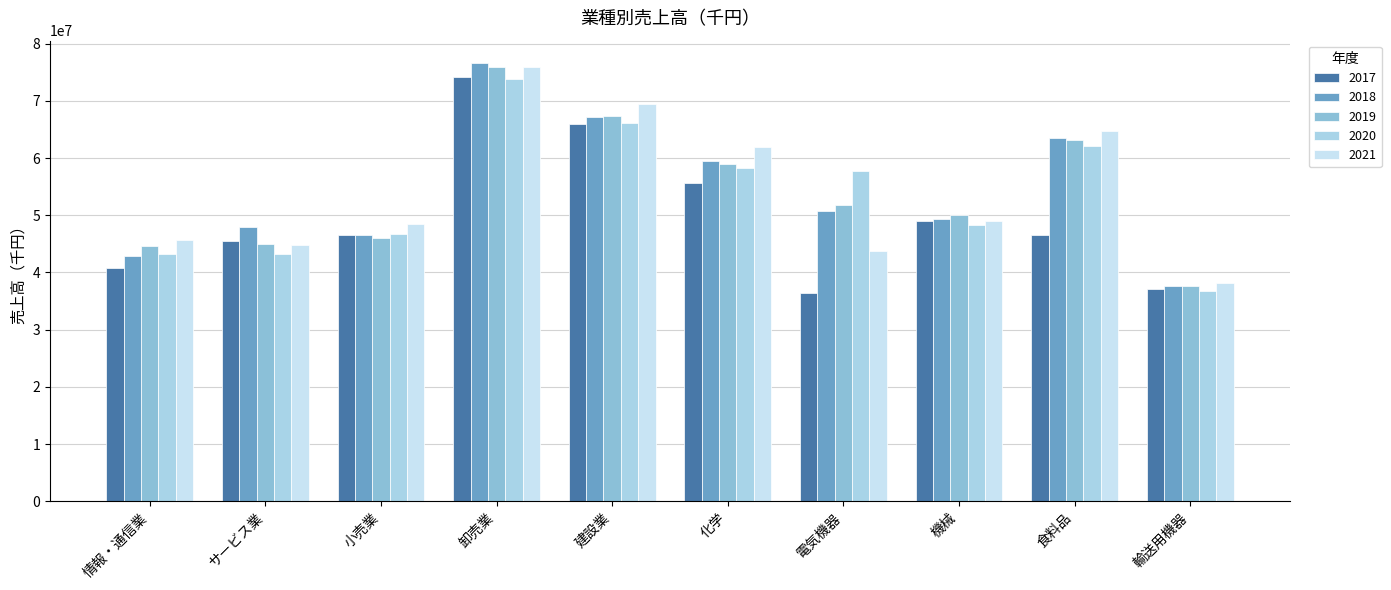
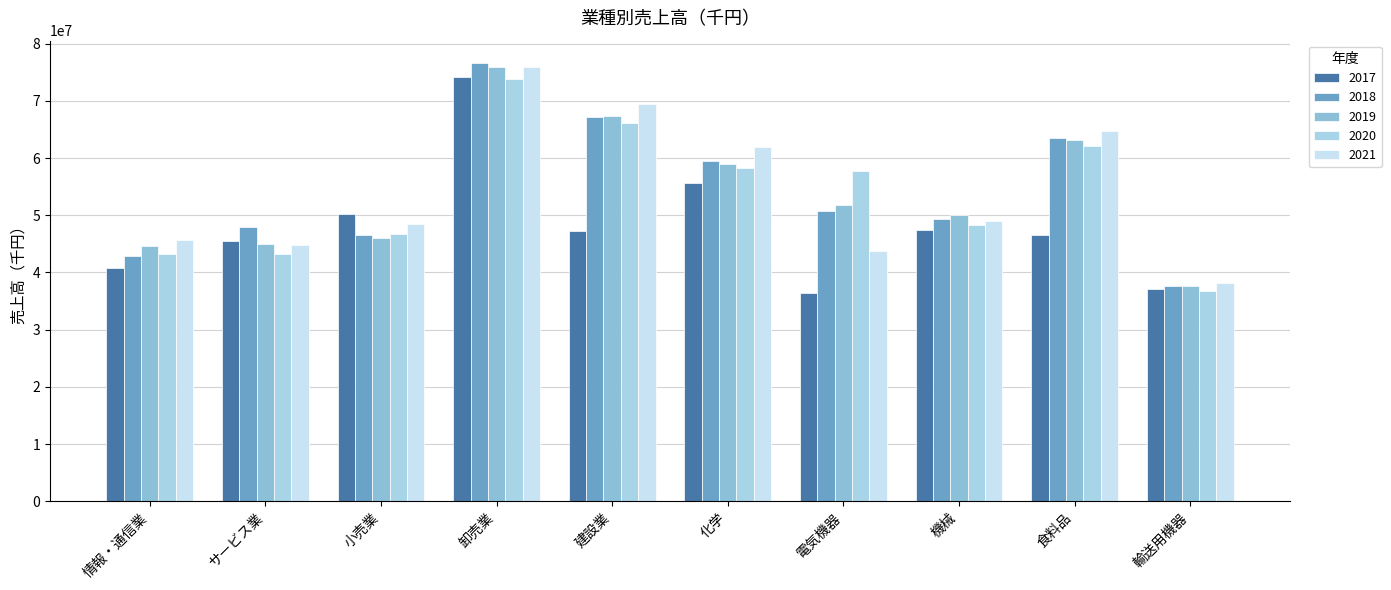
2017, 小売業: 47000000 -> 50000000
2017, 建設業: 66000000 -> 47000000
2017, 機械: 49000000 -> 47000000
